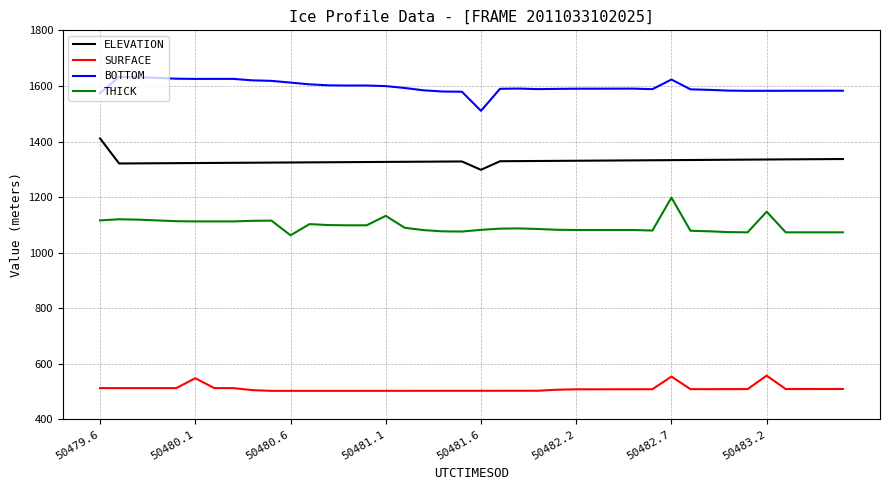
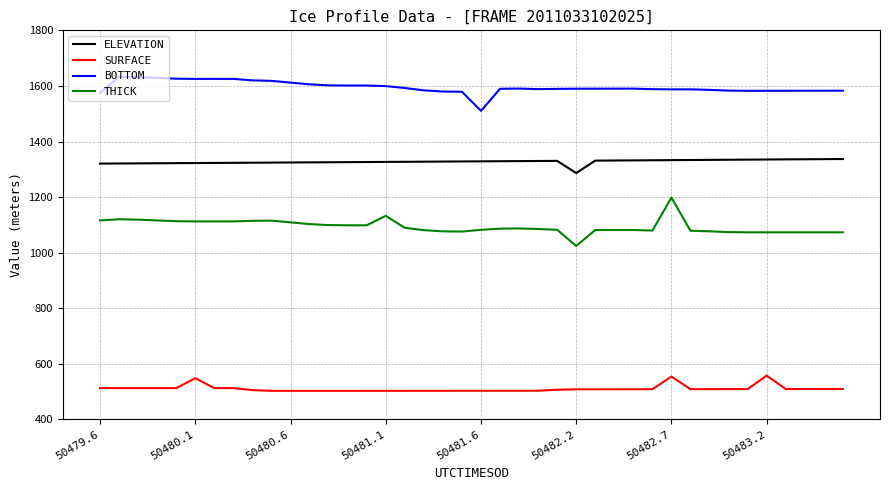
ELEVATION, 50479.6: 1410 -> 1320
THICK, 50480.6: 1060 -> 1110
ELEVATION, 50481.6: 1300 -> 1330
ELEVATION, 50482.2: 1330 -> 1290
THICK, 50482.2: 1080 -> 1020
BOTTOM, 50482.7: 1620 -> 1590
THICK, 50483.2: 1150 -> 1070
